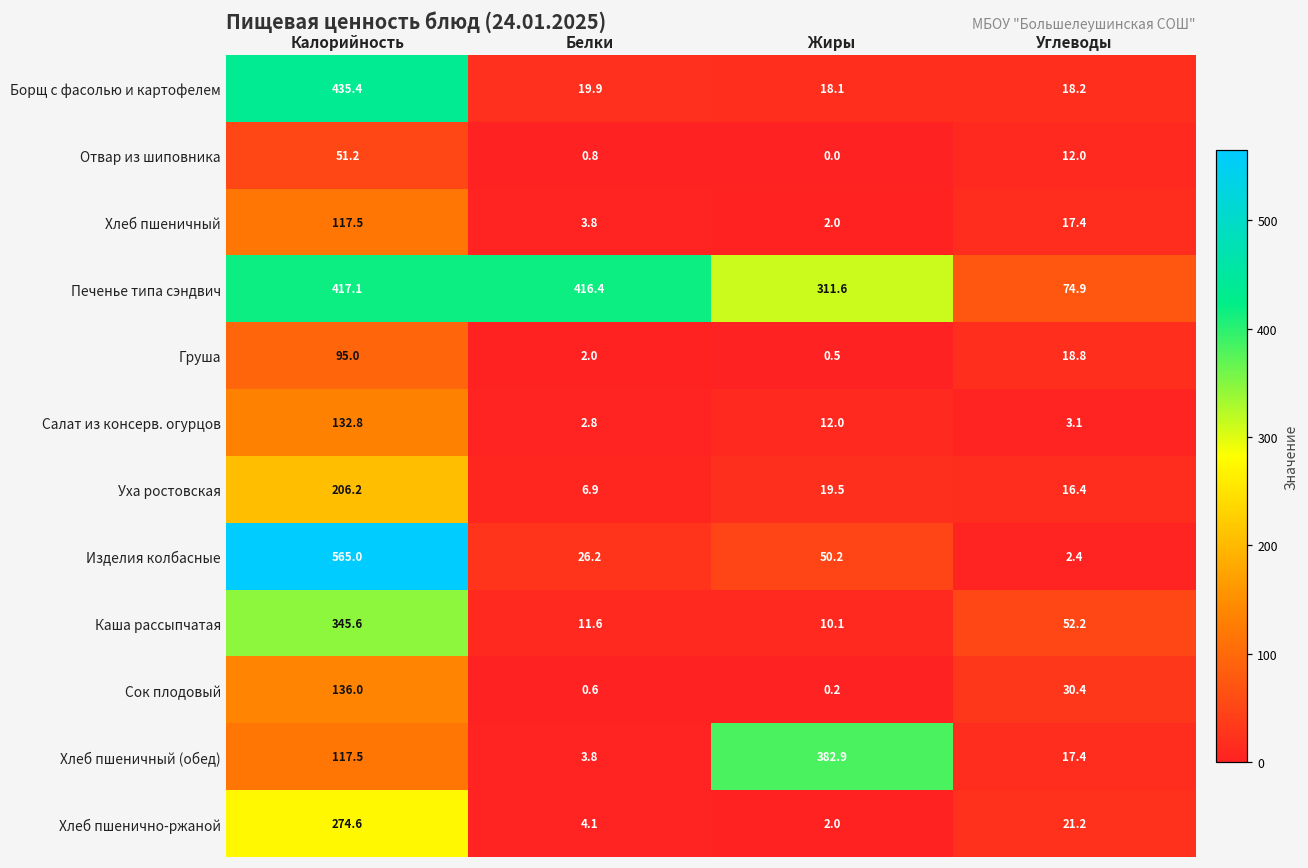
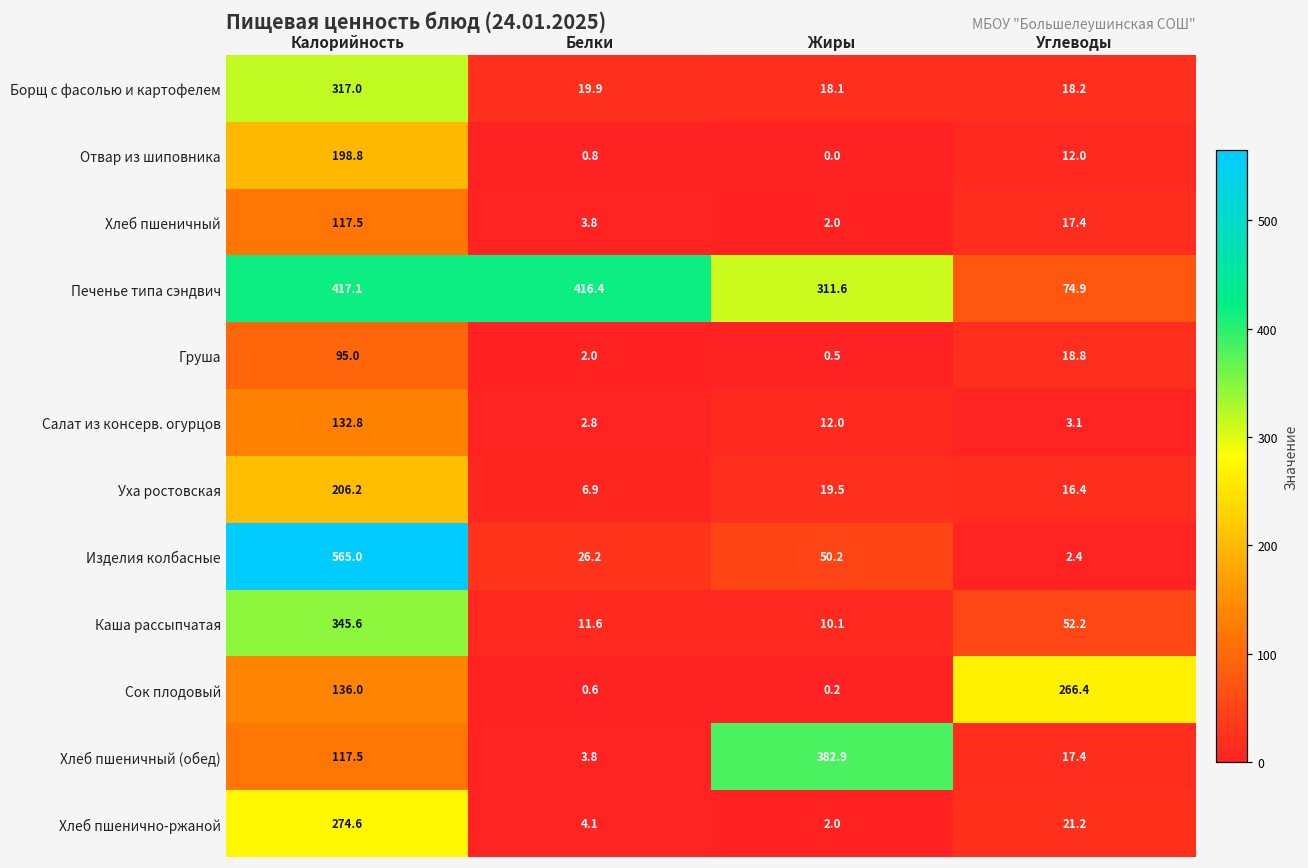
Борщ с фасолью и картофелем, Калорийность: 435.4 -> 317.0
Отвар из шиповника, Калорийность: 51.2 -> 198.8
Сок плодовый, Углеводы: 30.4 -> 266.4
